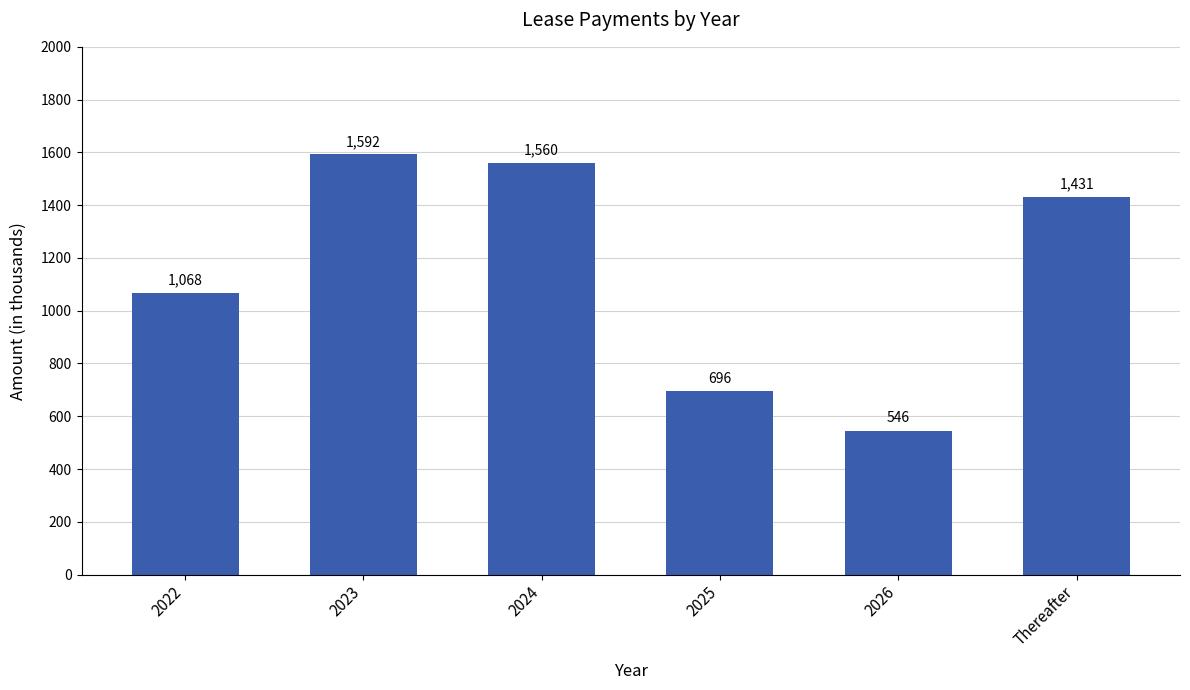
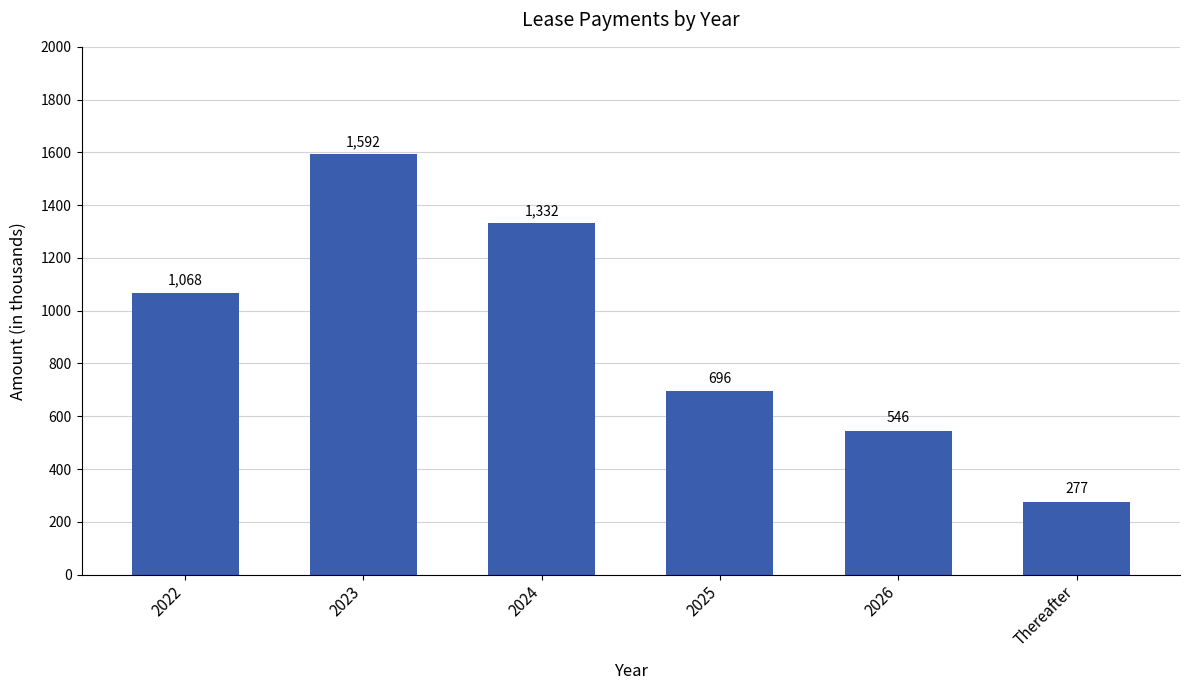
2024: 1,560 -> 1,332
Thereafter: 1,431 -> 277
